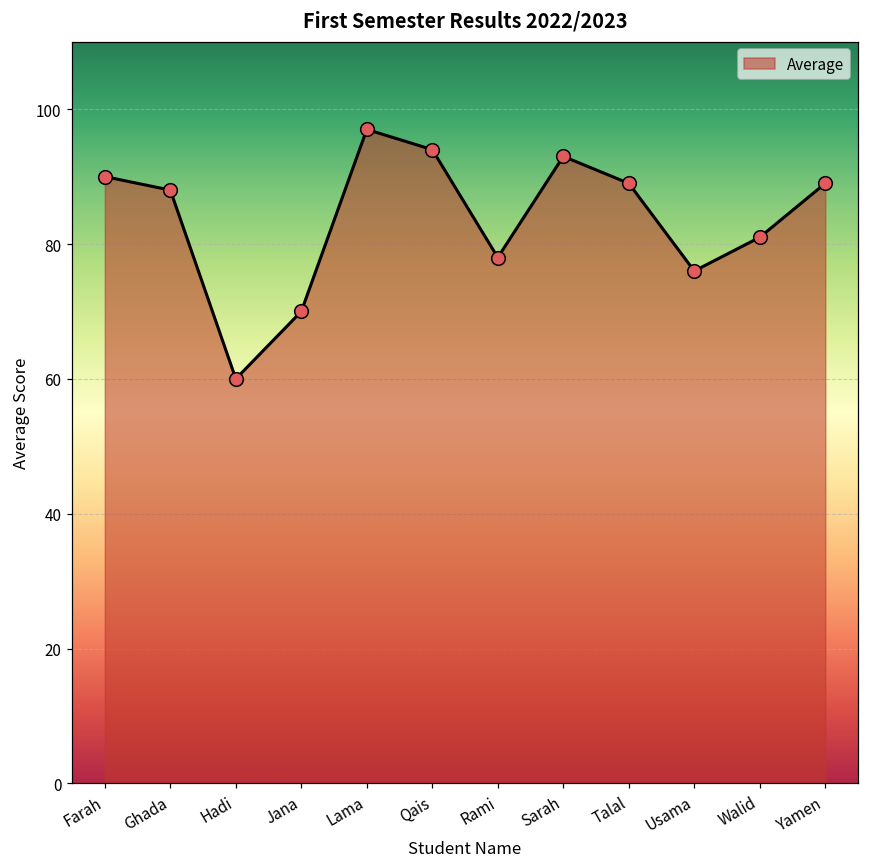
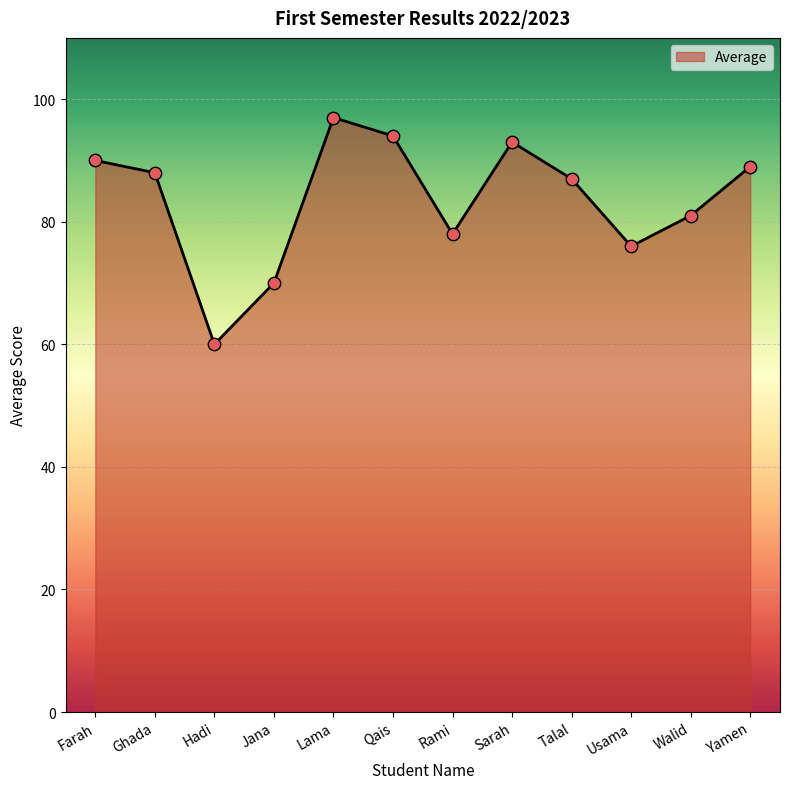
Talal: 89 -> 87
